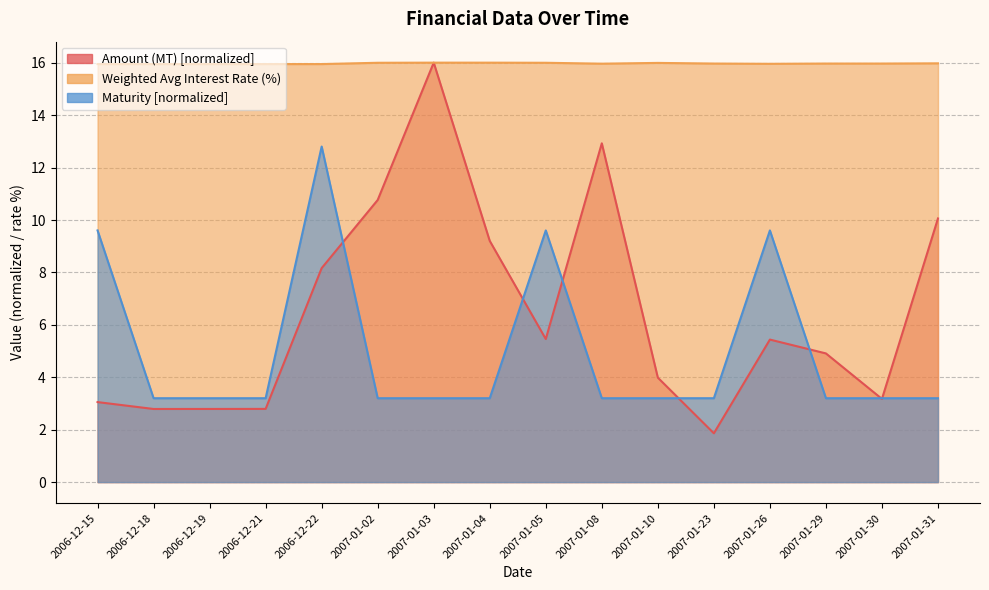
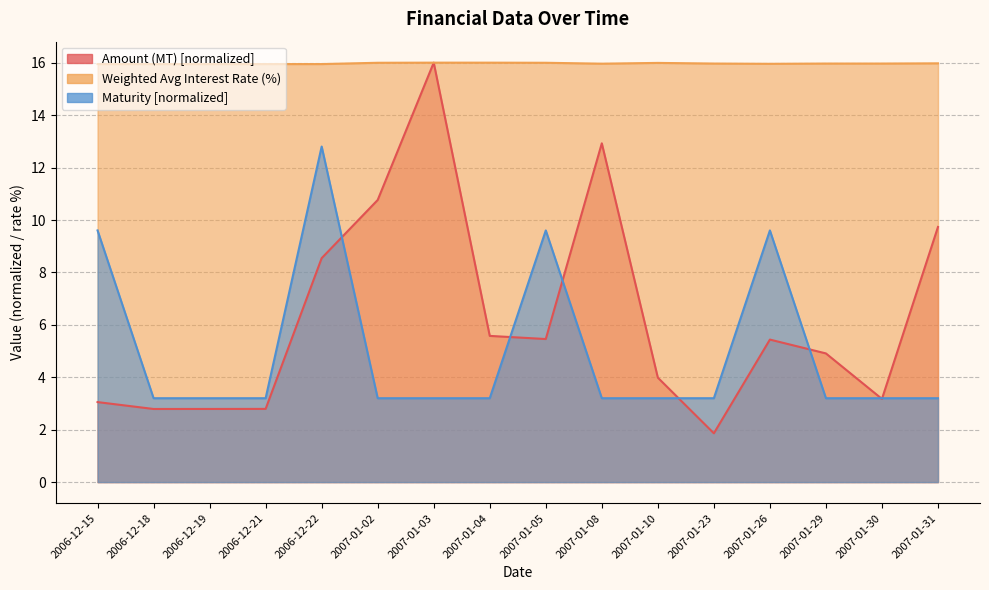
Amount (MT) [normalized], 2006-12-22: 8.2 -> 8.5
Amount (MT) [normalized], 2007-01-04: 9.2 -> 5.6
Amount (MT) [normalized], 2007-01-31: 10.1 -> 9.7
